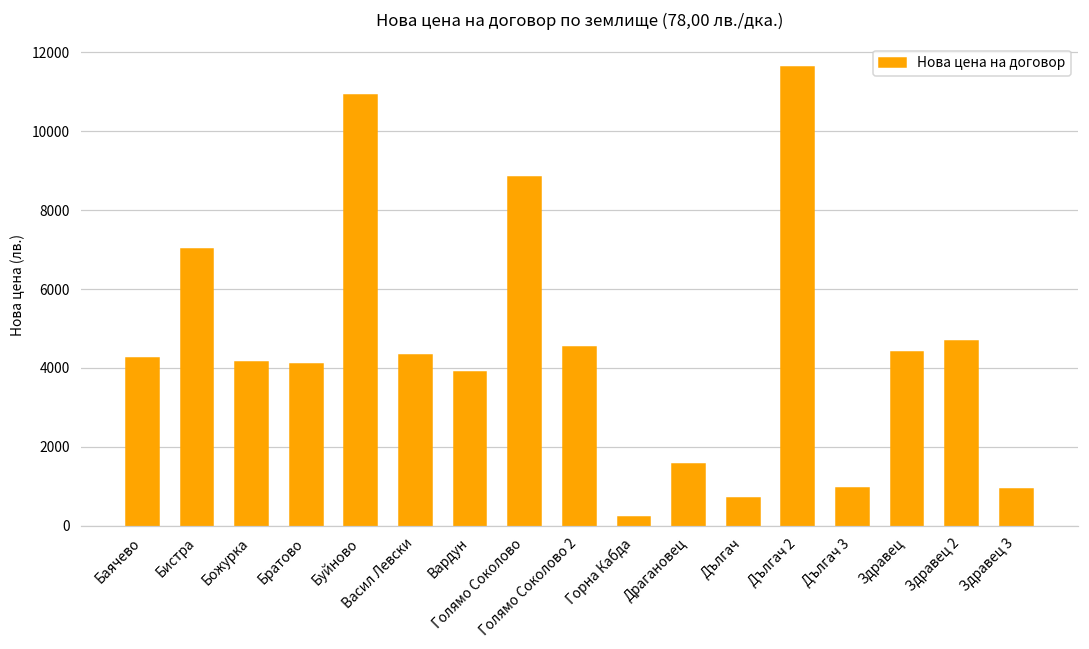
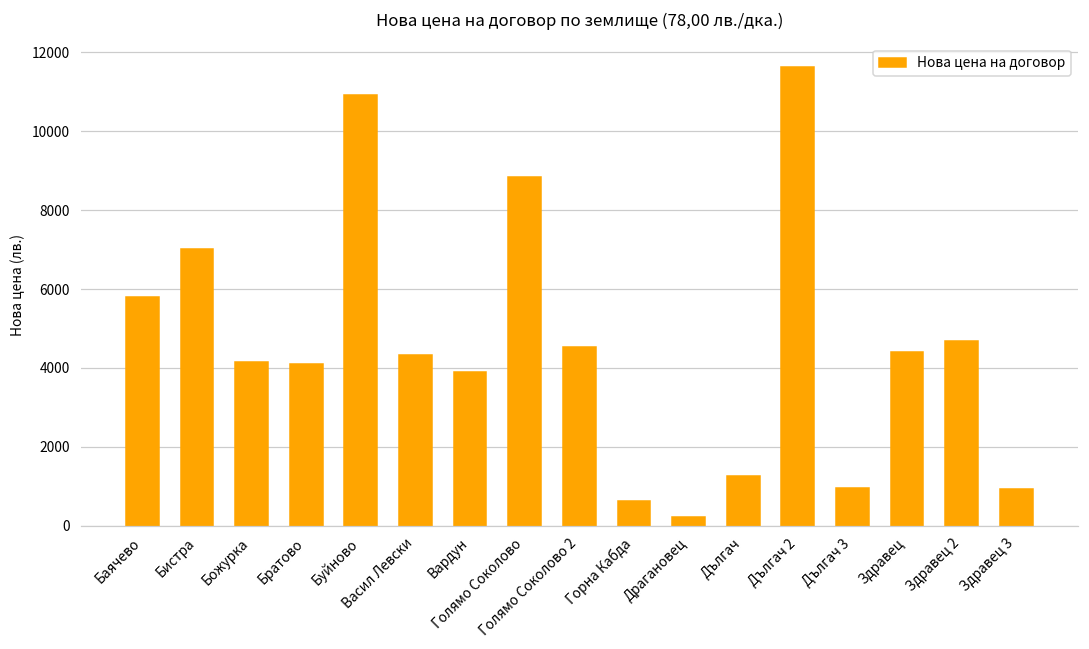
Баячево: 4200 -> 5800
Горна Кабда: 200 -> 600
Драгановец: 1600 -> 200
Дългач: 700 -> 1300
